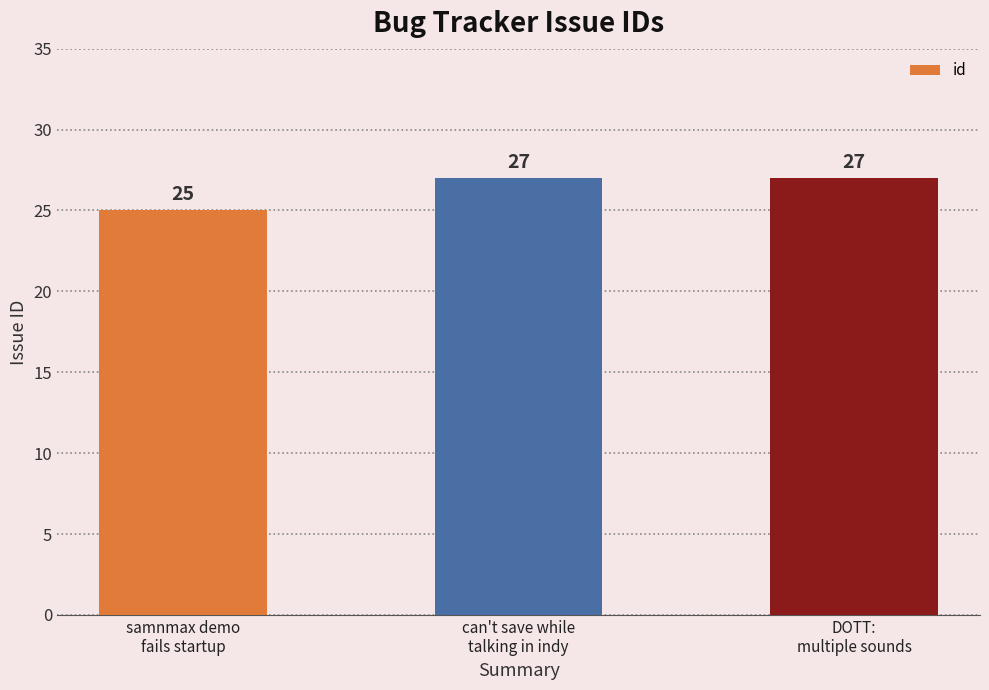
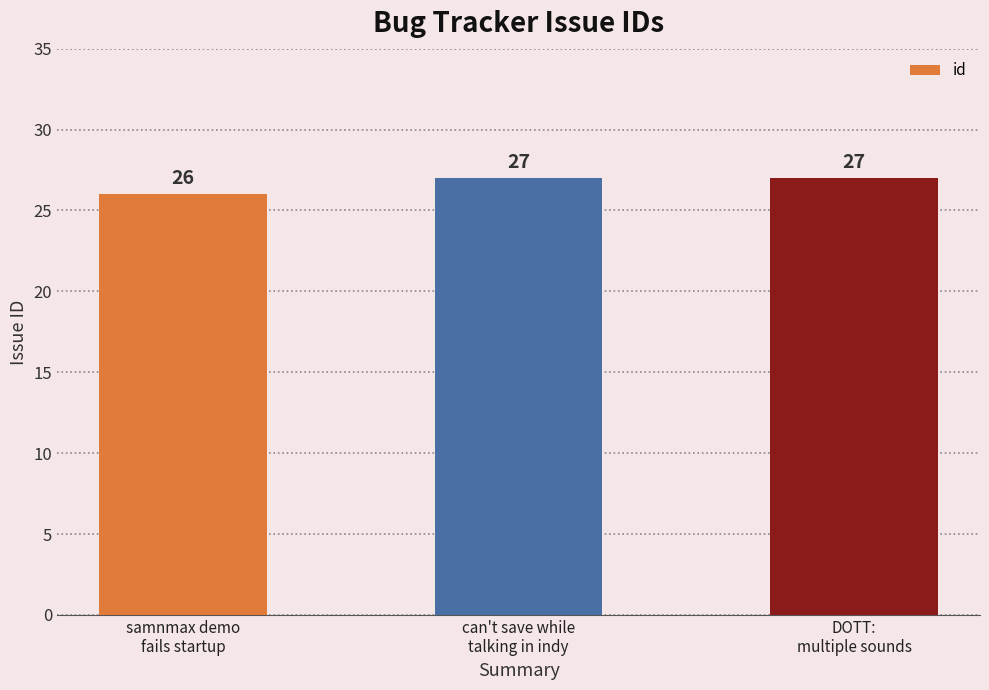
samnmax demo fails startup: 25 -> 26
